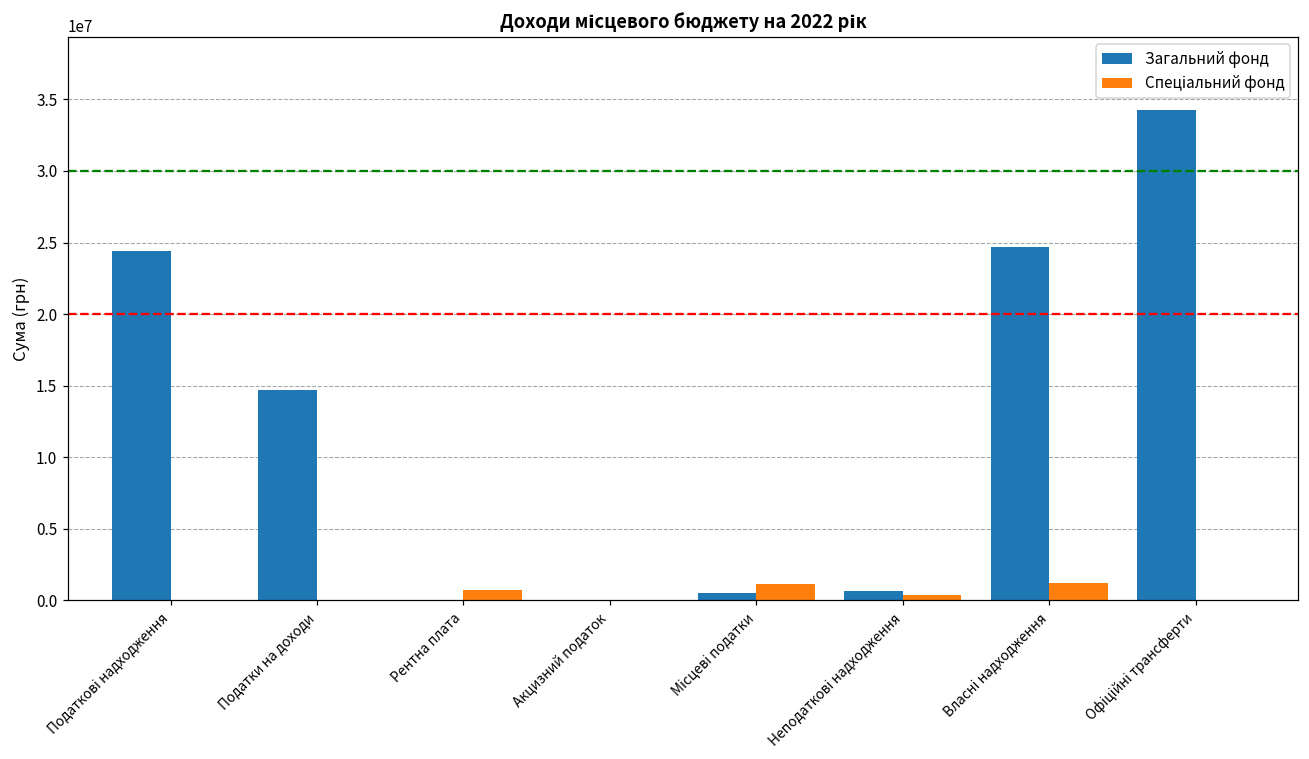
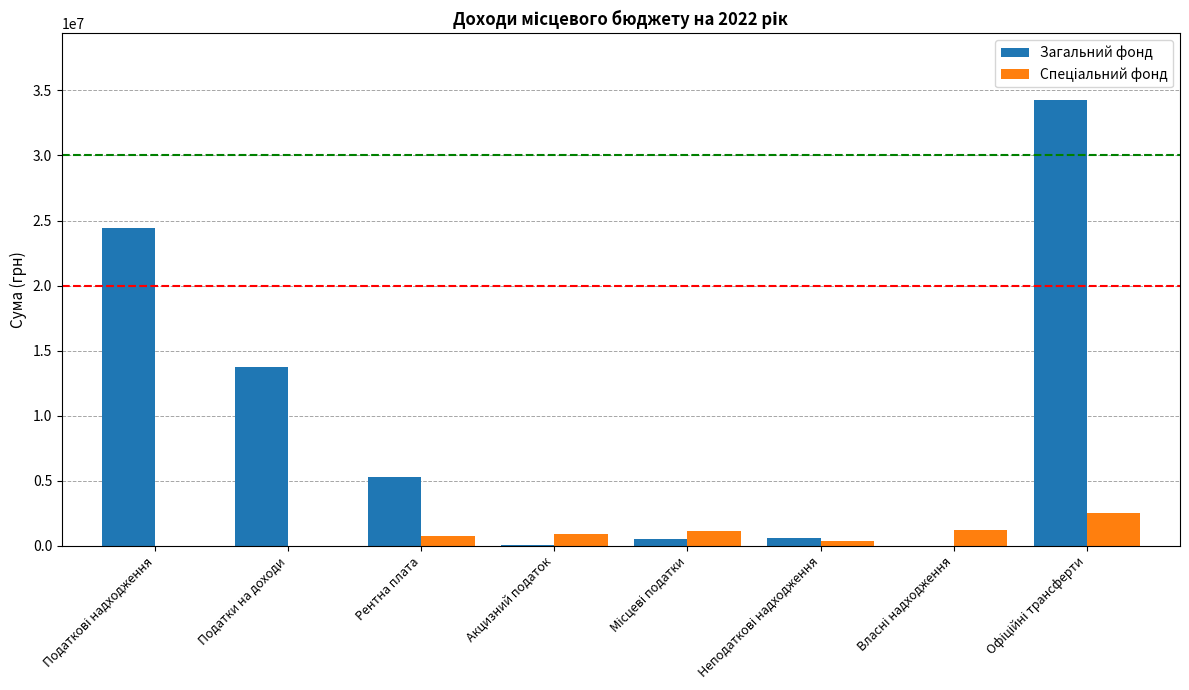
Загальний фонд, Податки на доходи: 14700000 -> 13800000
Загальний фонд, Рентна плата: 0 -> 5300000
Спеціальний фонд, Акцизний податок: 0 -> 900000
Загальний фонд, Власні надходження: 24700000 -> 0
Спеціальний фонд, Офіційні трансферти: 0 -> 2500000
